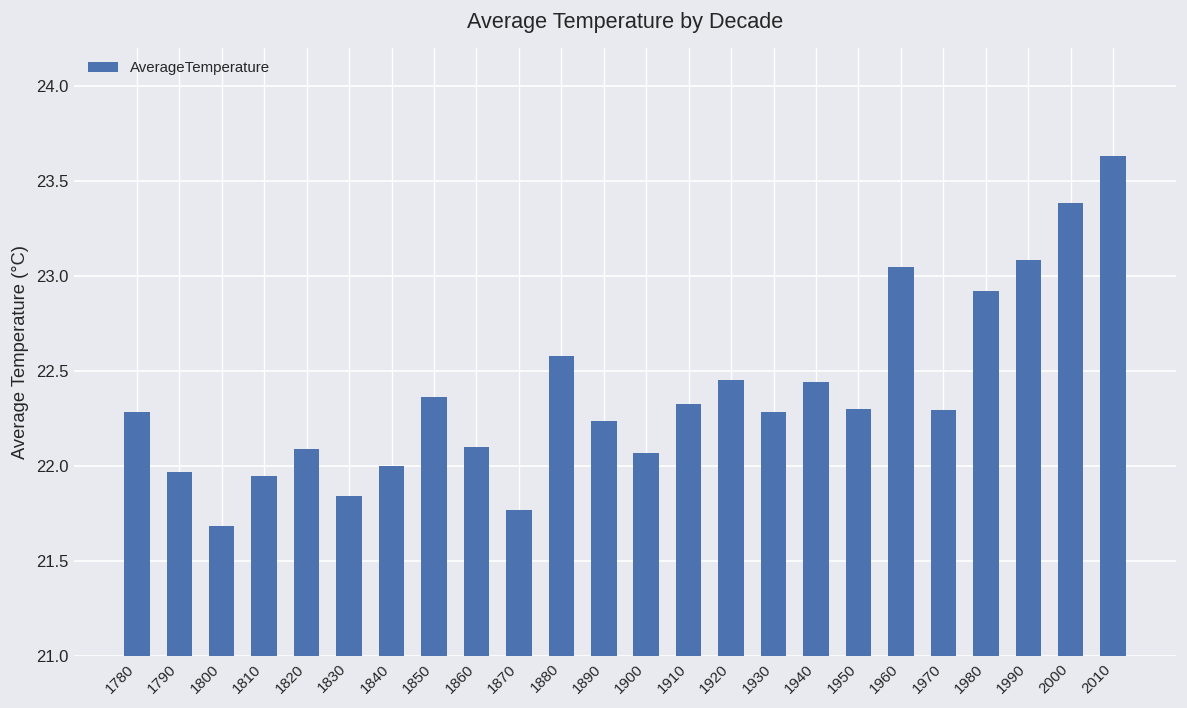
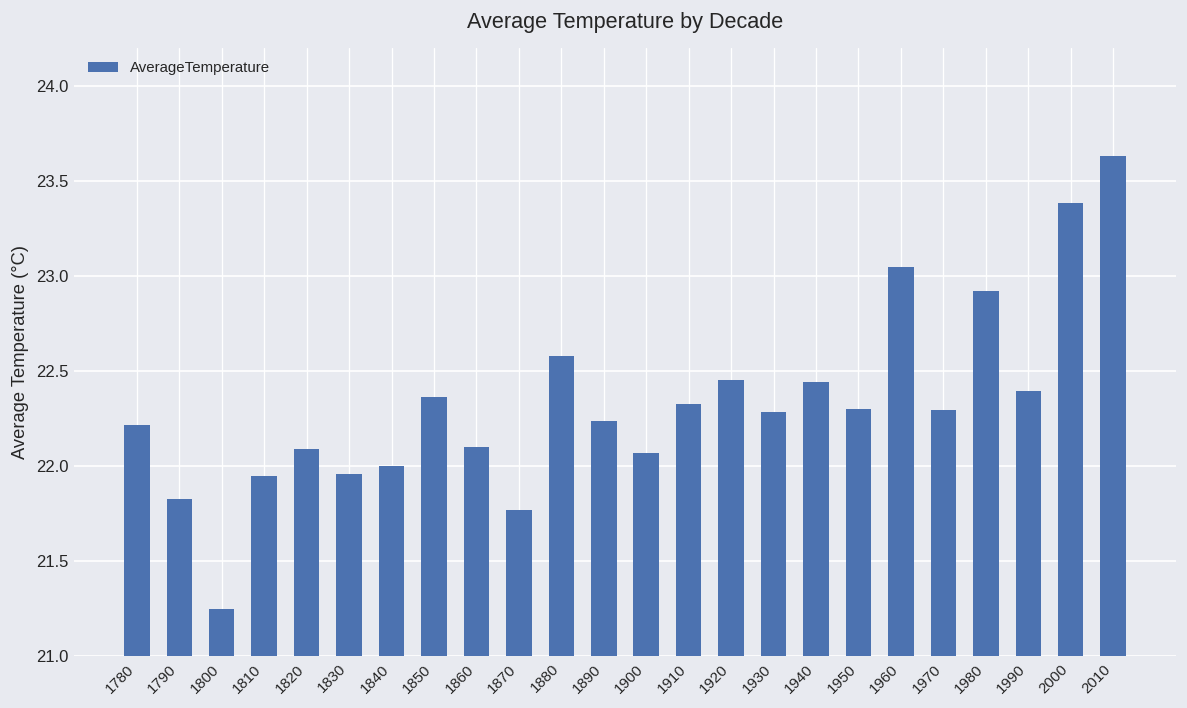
1780: 22.28 -> 22.22
1790: 21.97 -> 21.83
1800: 21.69 -> 21.25
1830: 21.84 -> 21.96
1990: 23.08 -> 22.39
